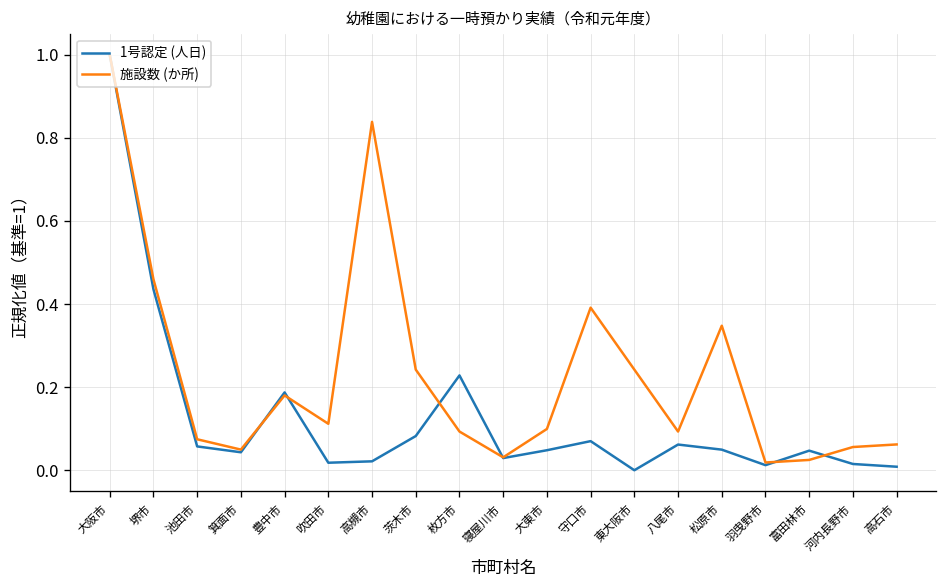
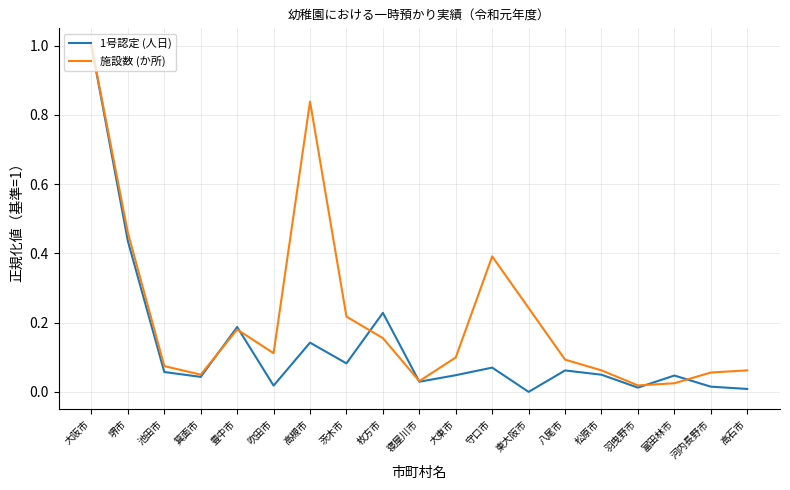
1号認定 (人日), 高槻市: 0.02 -> 0.14
施設数 (か所), 茨木市: 0.24 -> 0.22
施設数 (か所), 枚方市: 0.09 -> 0.16
施設数 (か所), 松原市: 0.35 -> 0.06
